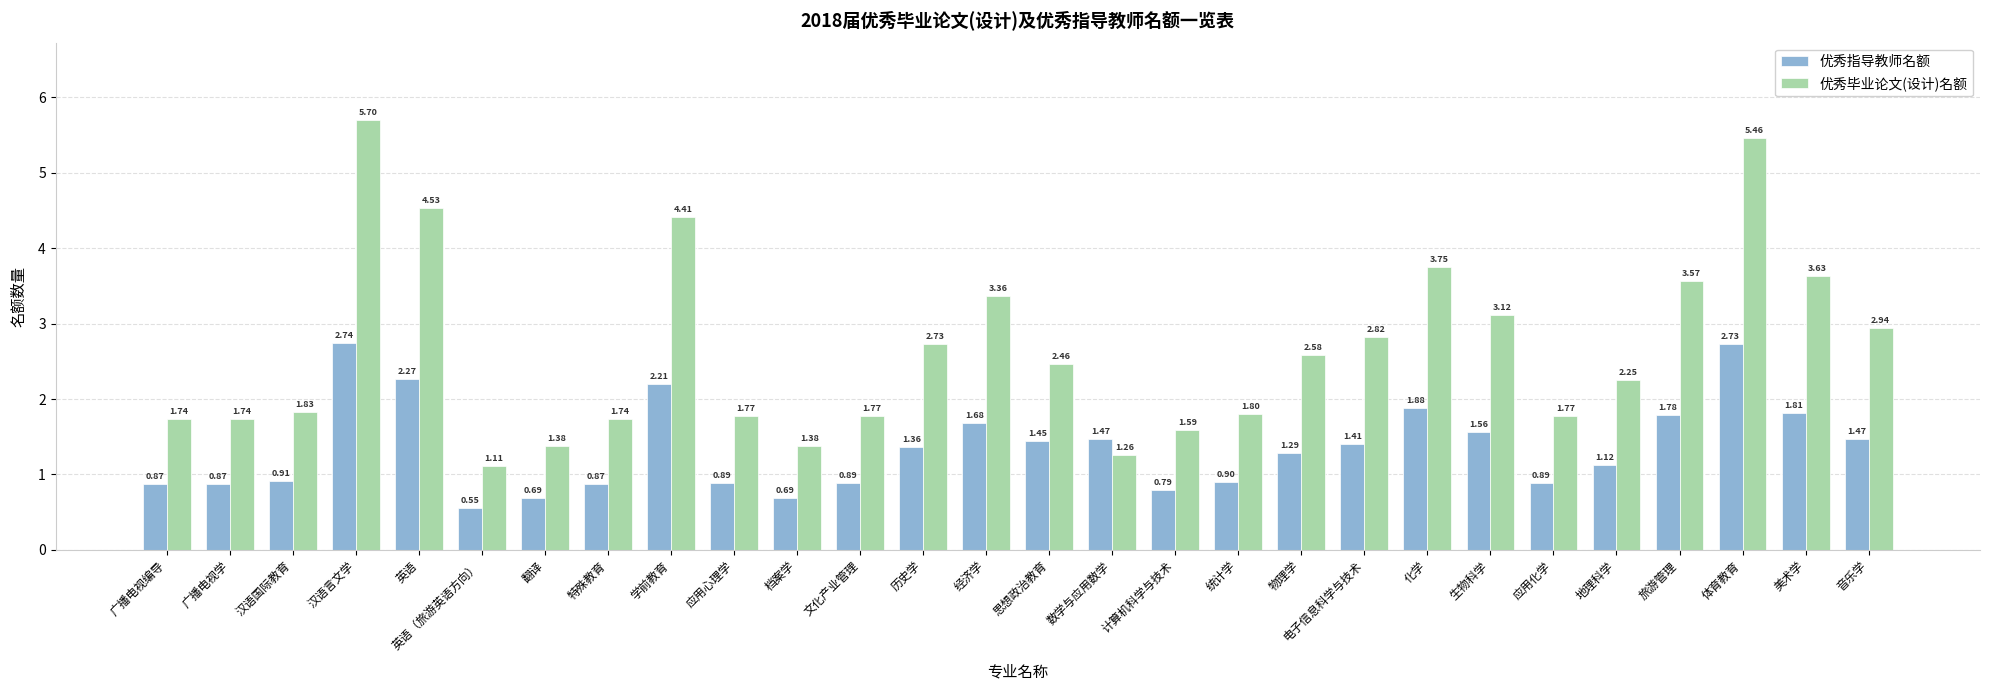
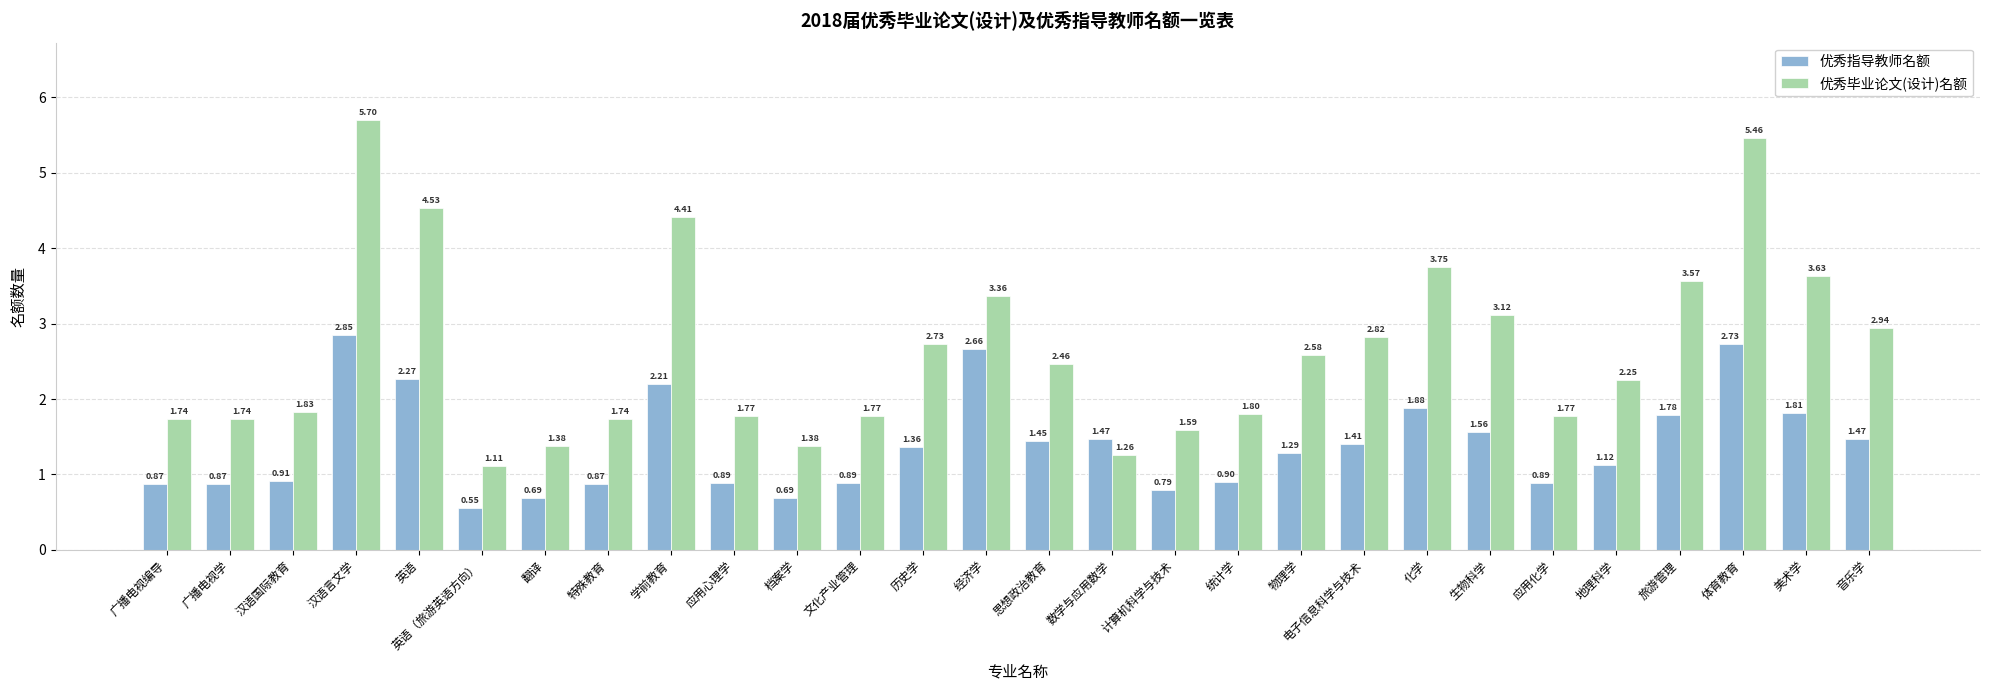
优秀指导教师名额, 汉语言文学: 2.74 -> 2.85
优秀指导教师名额, 经济学: 1.68 -> 2.66
